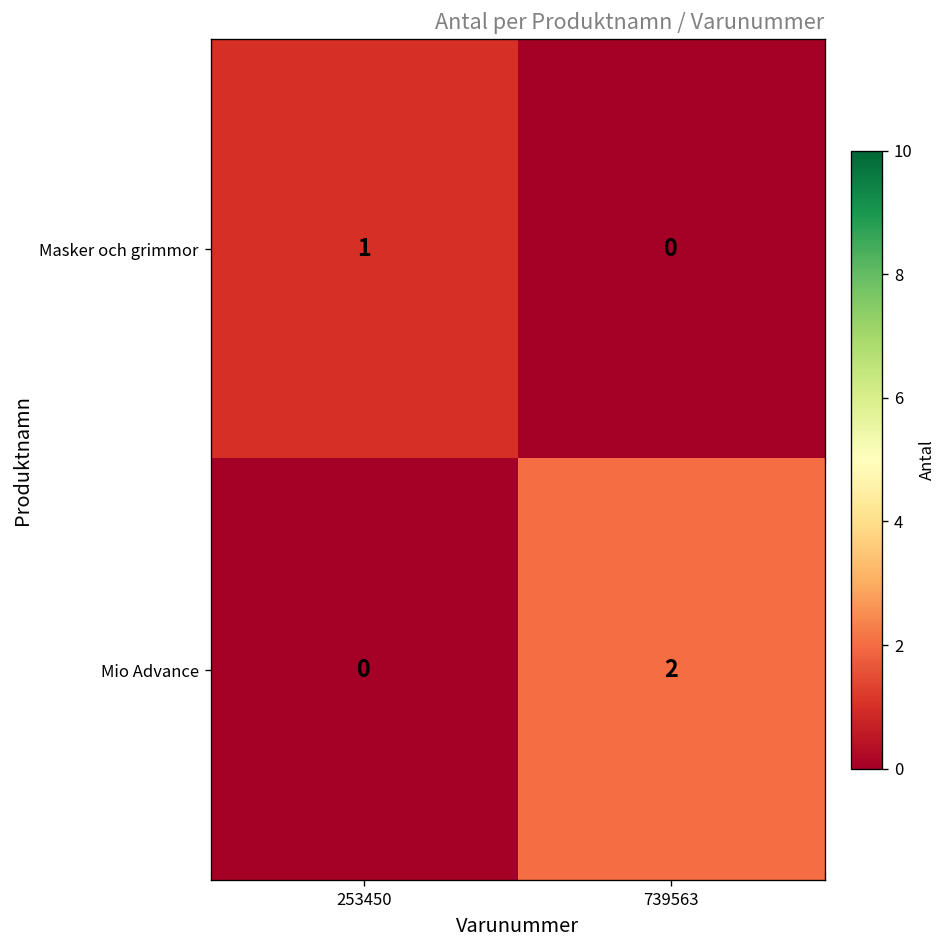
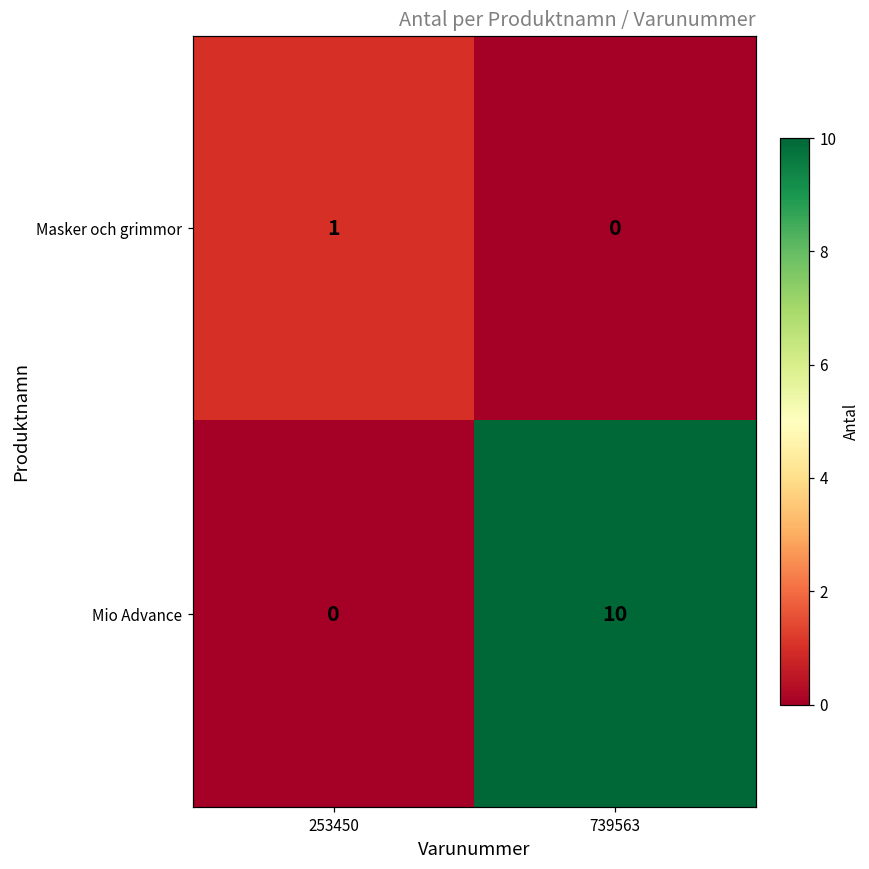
Mio Advance, 739563: 2 -> 10
